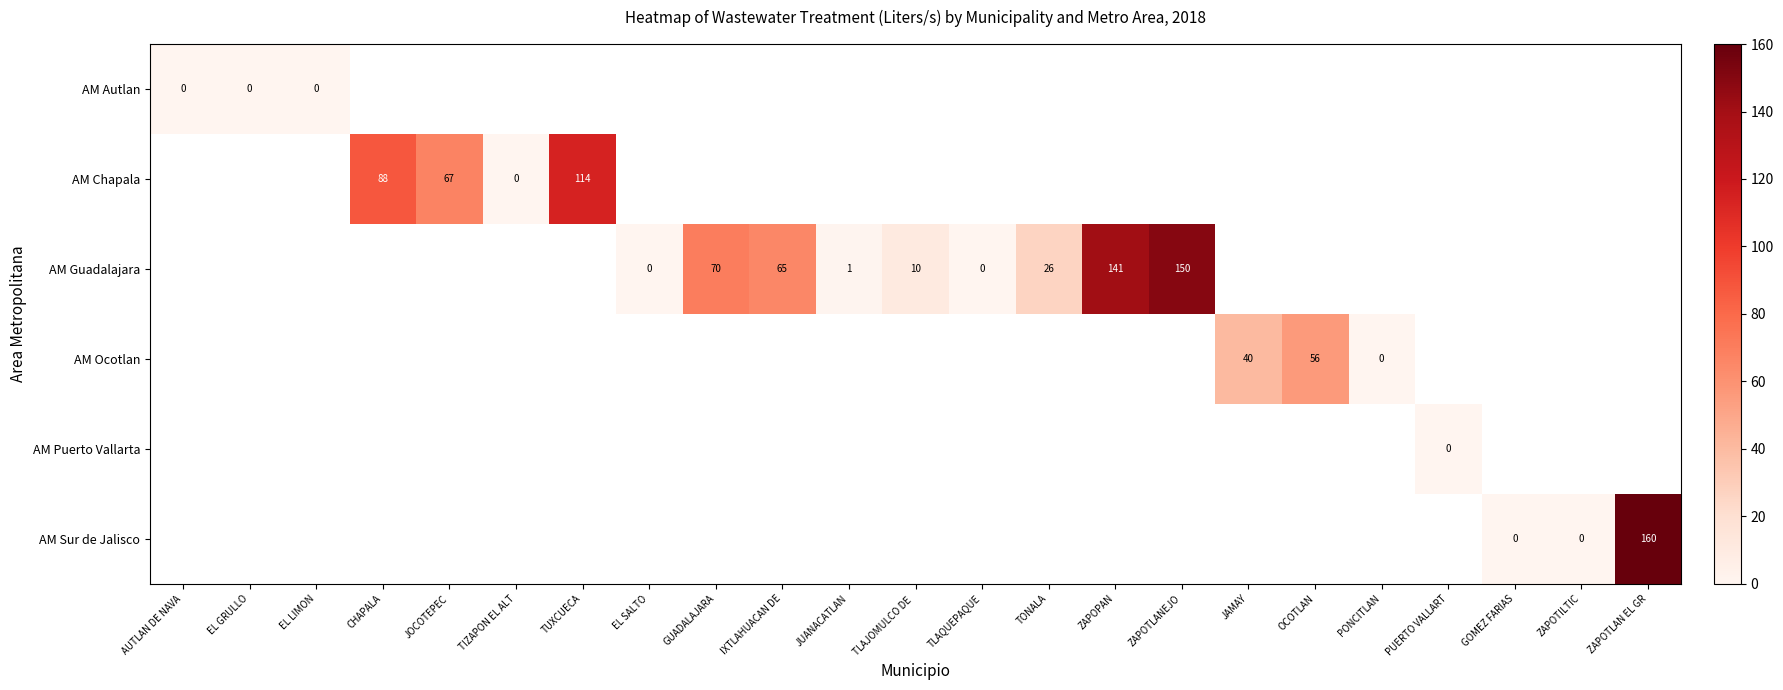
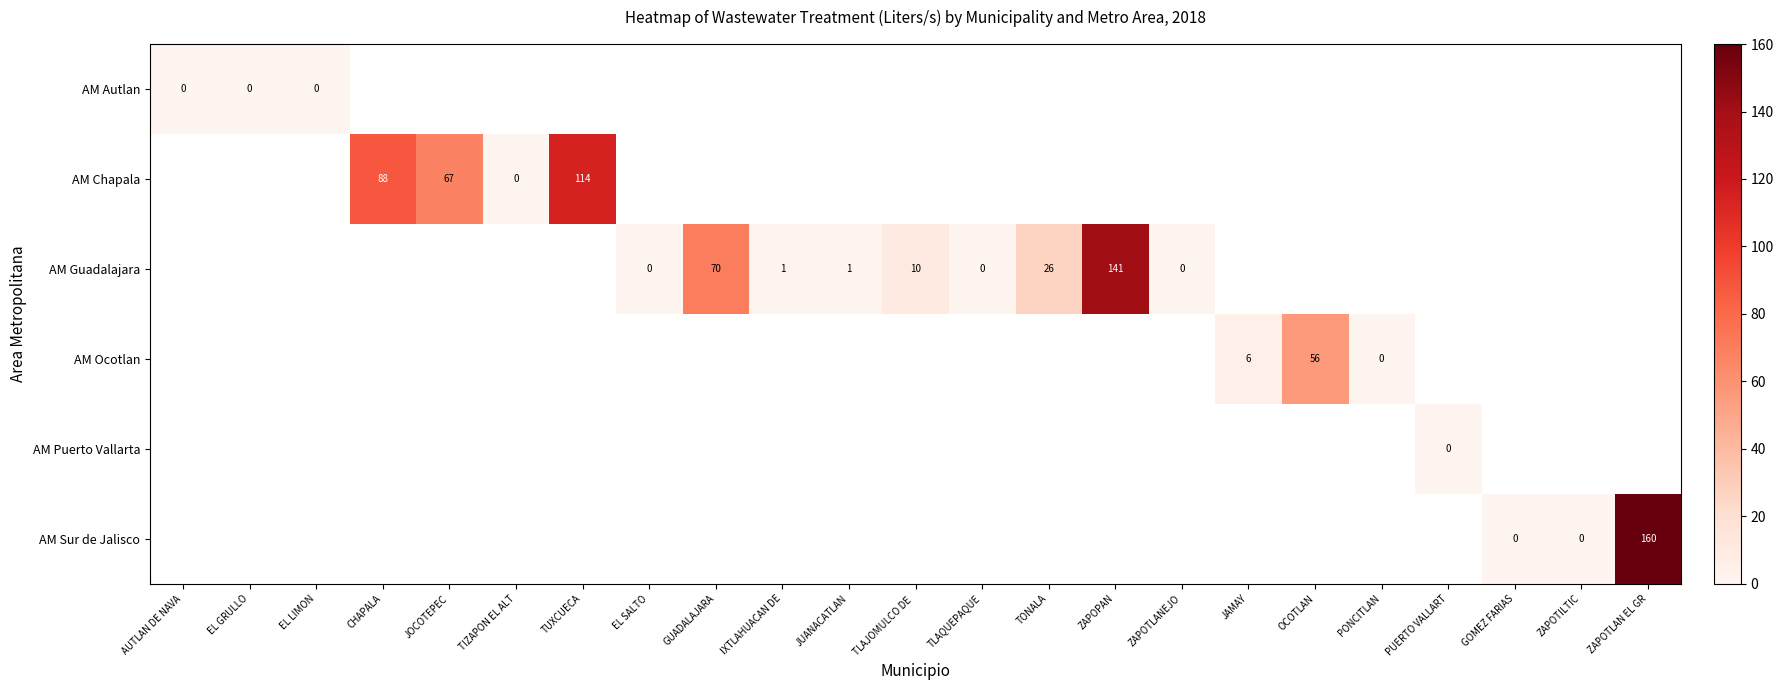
AM Guadalajara, IXTLAHUACAN DE: 65 -> 1
AM Guadalajara, ZAPOTLANEJO: 150 -> 0
AM Ocotlan, JAMAY: 40 -> 6
